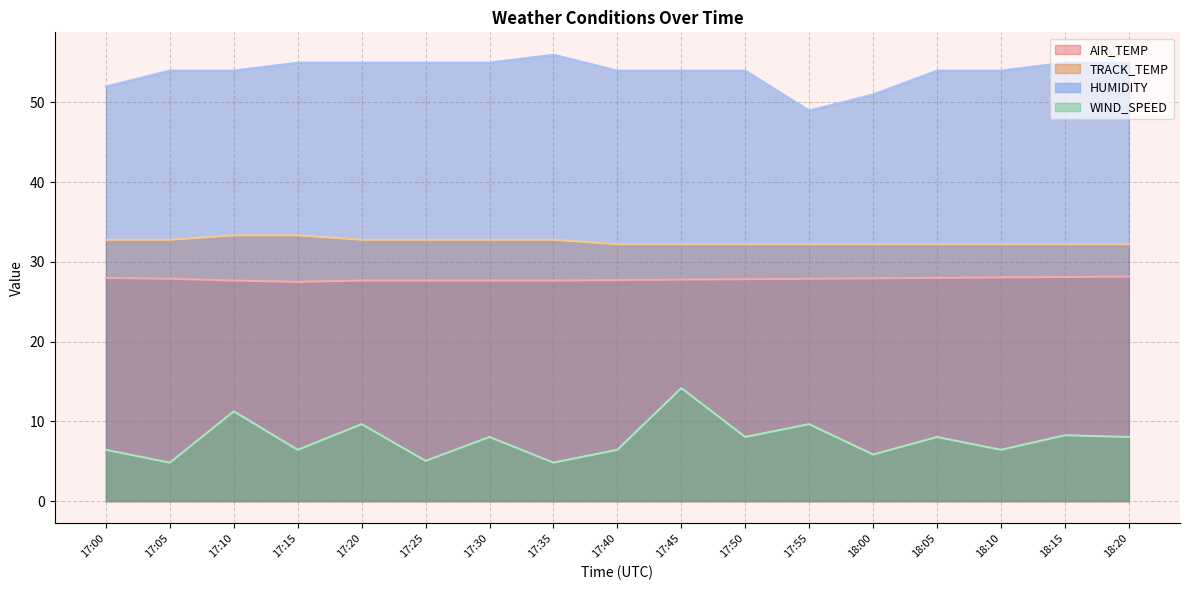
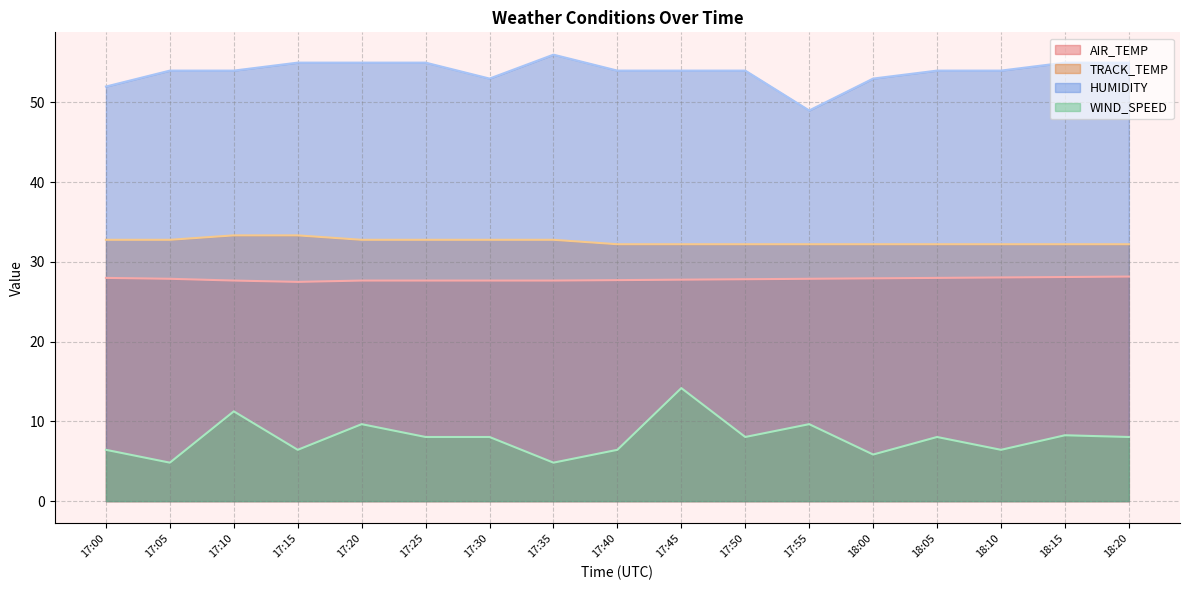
WIND_SPEED, 17:25: 5 -> 8
HUMIDITY, 17:30: 55 -> 53
HUMIDITY, 18:00: 51 -> 53
